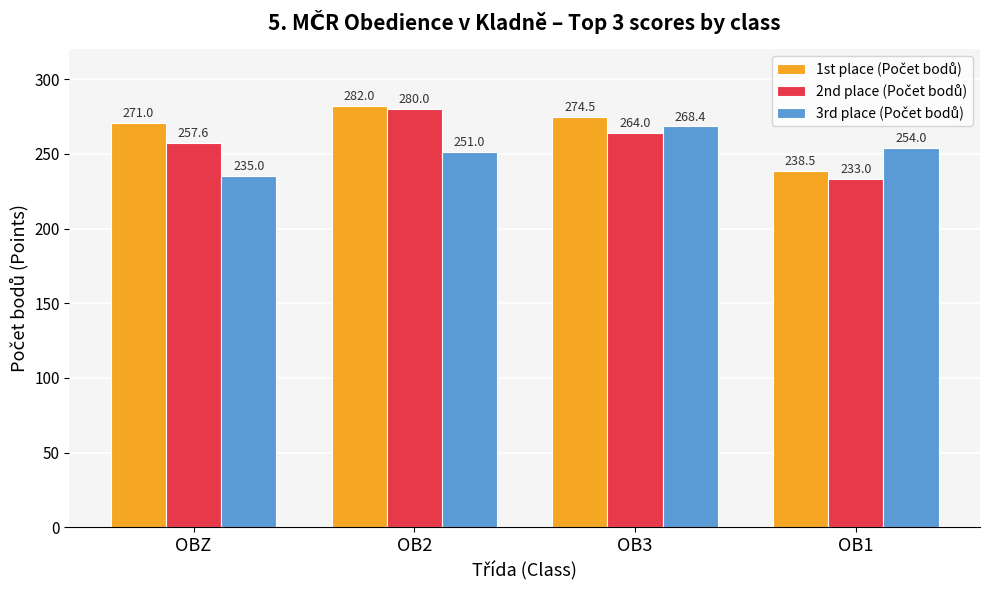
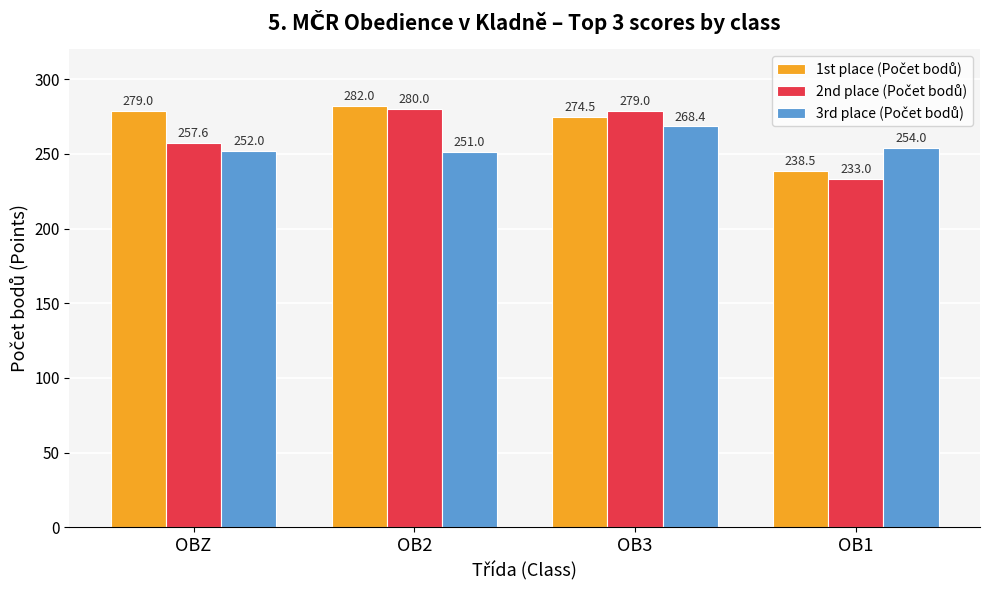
1st place (Počet bodů), OBZ: 271.0 -> 279.0
3rd place (Počet bodů), OBZ: 235.0 -> 252.0
2nd place (Počet bodů), OB3: 264.0 -> 279.0
